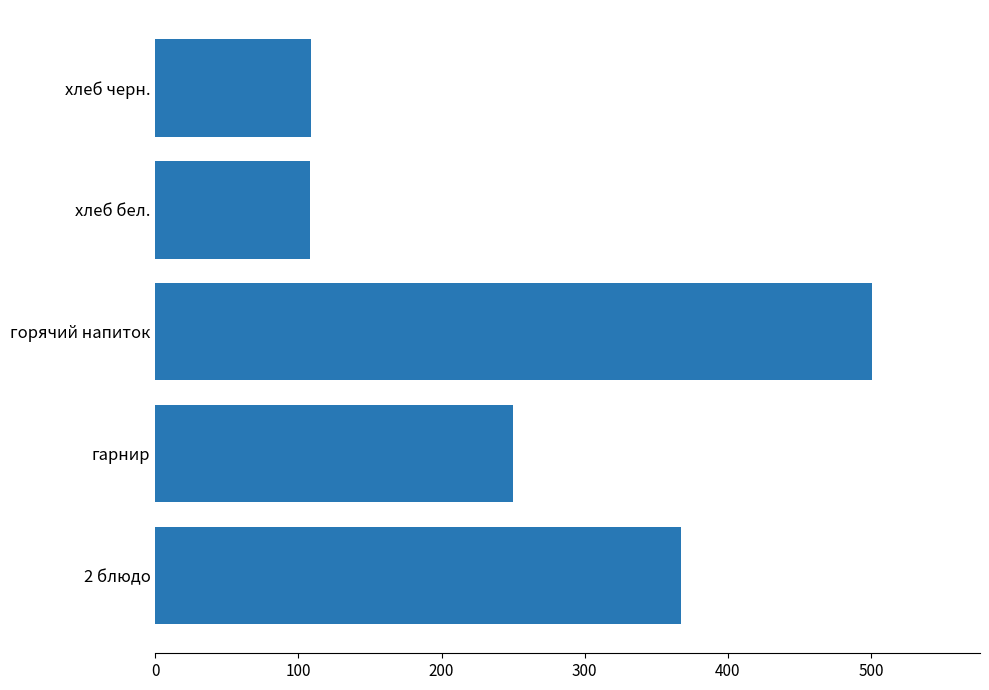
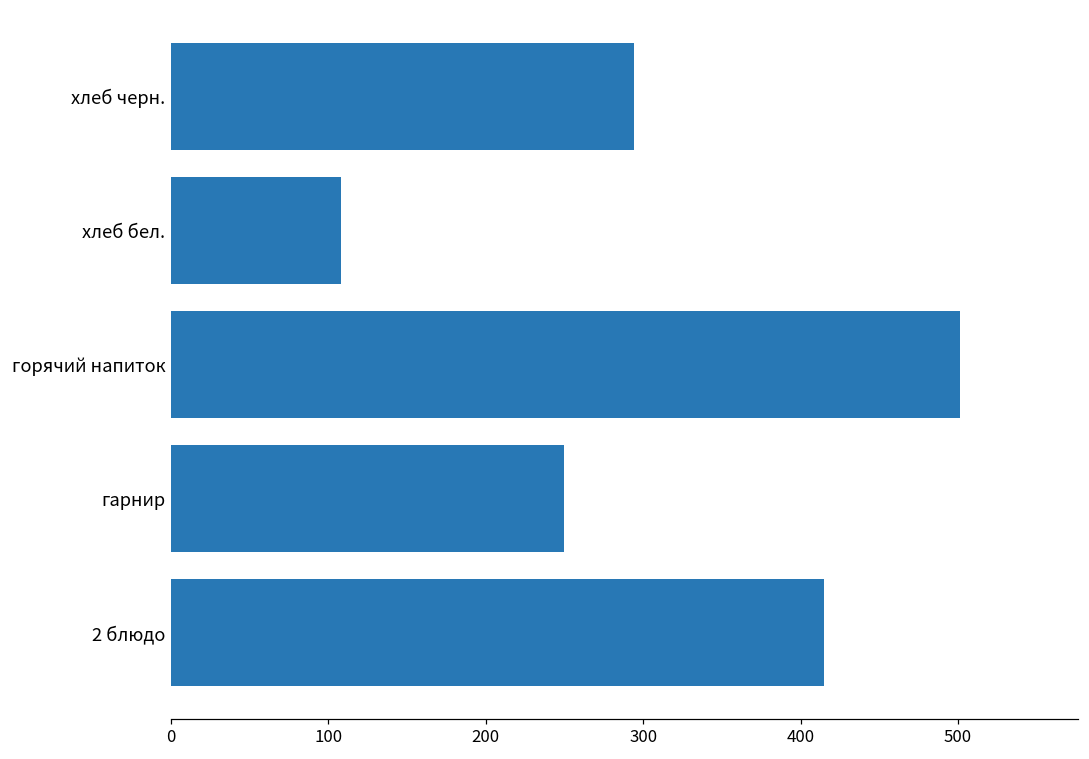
хлеб черн.: 109 -> 294
2 блюдо: 367 -> 415
